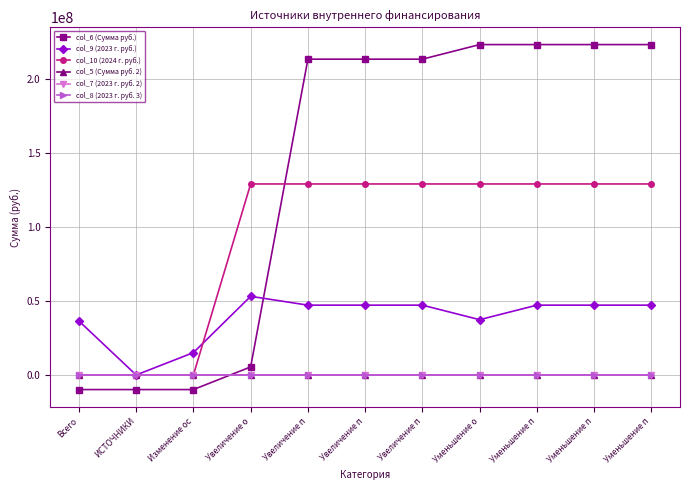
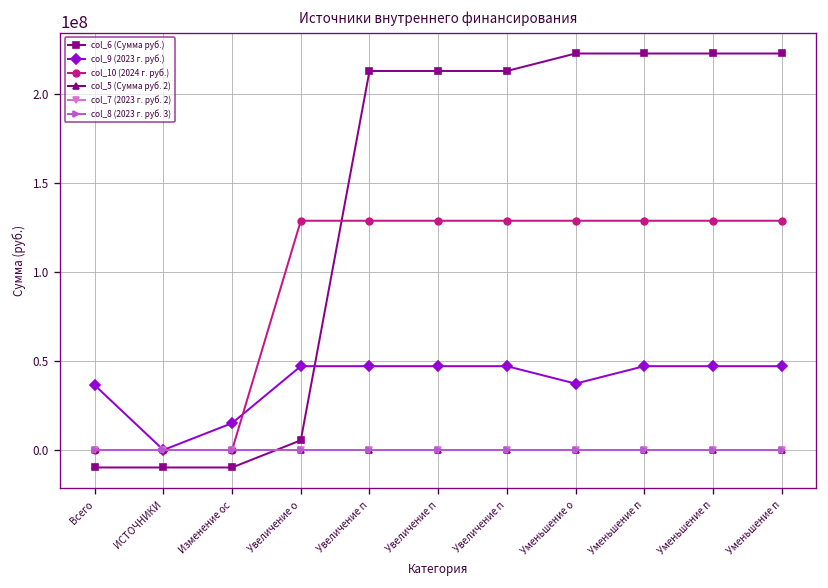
col_9 (2023 г. руб.), Увеличение о: 53000000 -> 47000000
